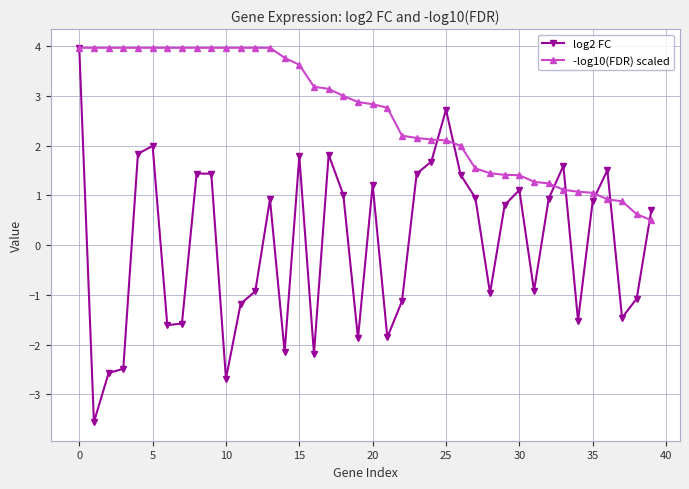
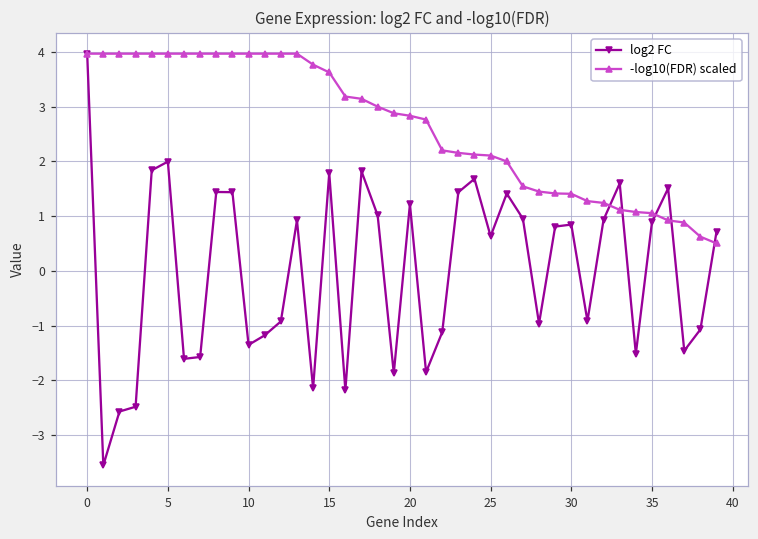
log2 FC, 10: -2.7 -> -1.4
log2 FC, 25: 2.7 -> 0.6
log2 FC, 30: 1.1 -> 0.8
